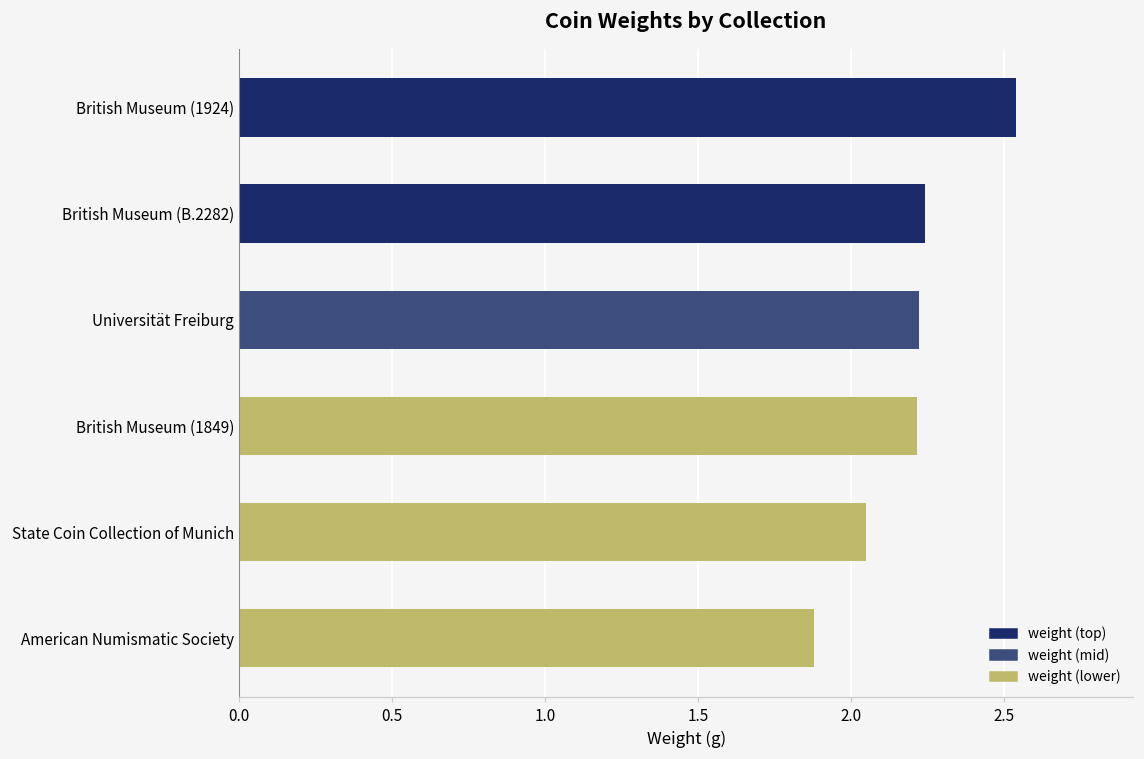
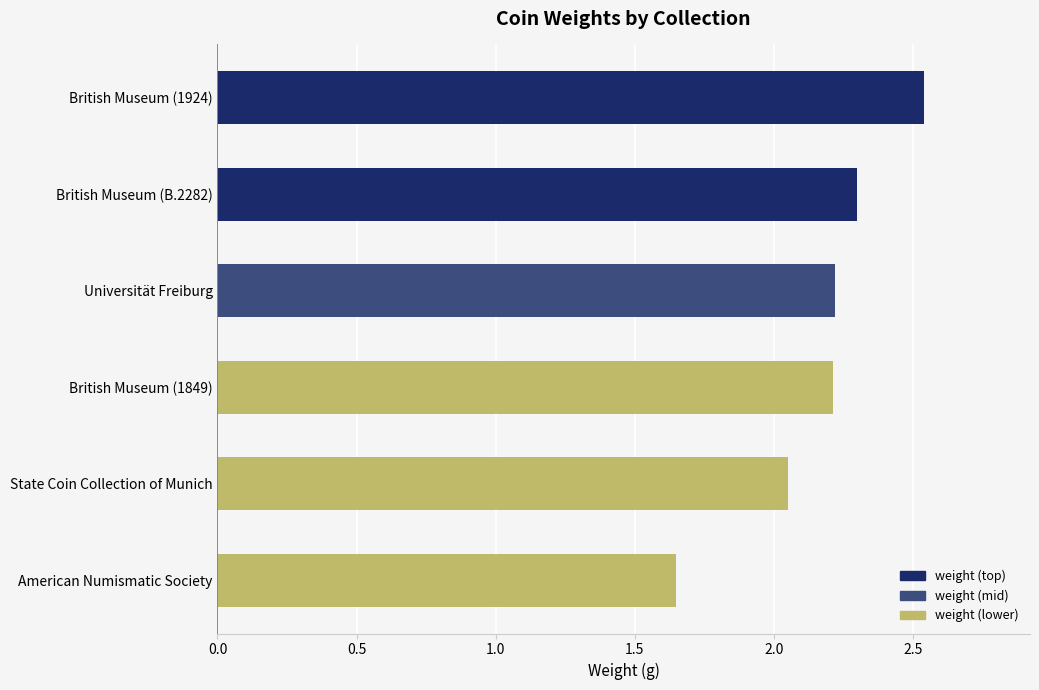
British Museum (B.2282): 2.24 -> 2.30
American Numismatic Society: 1.88 -> 1.65
